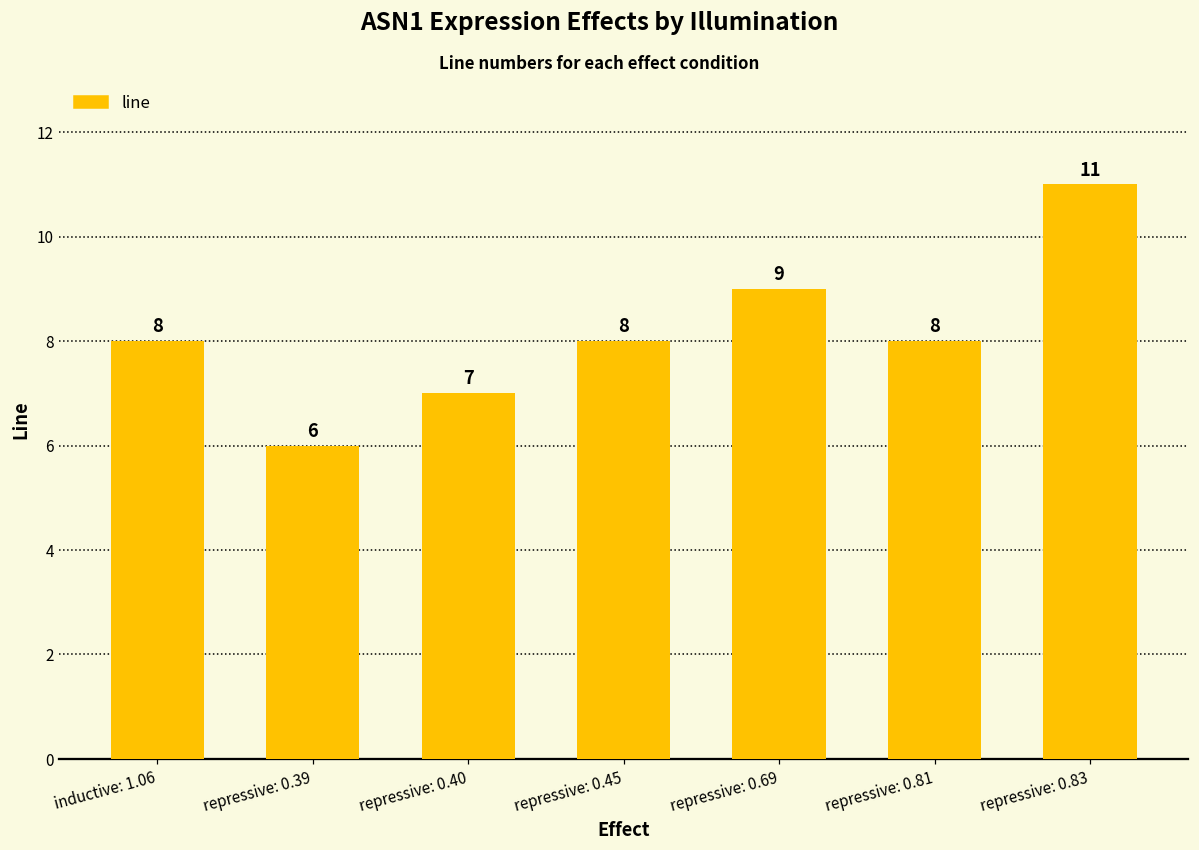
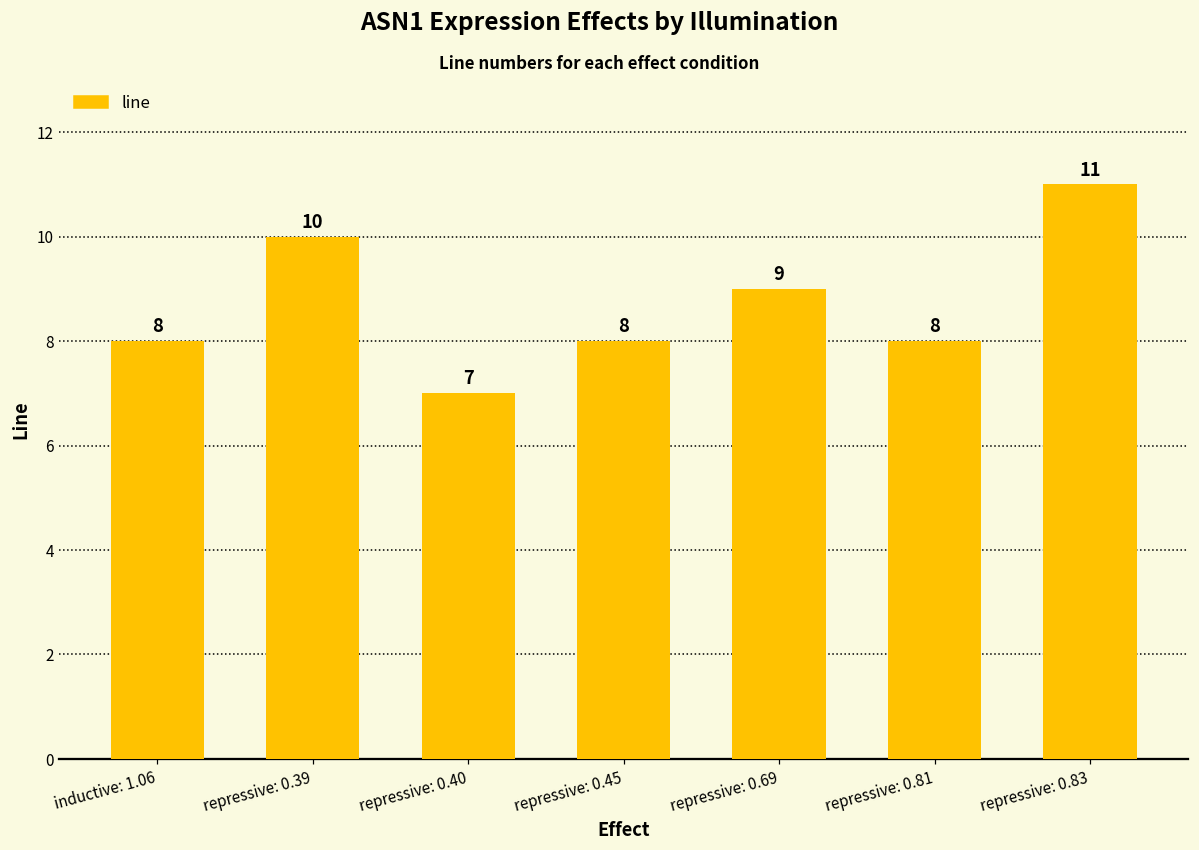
repressive: 0.39: 6 -> 10
